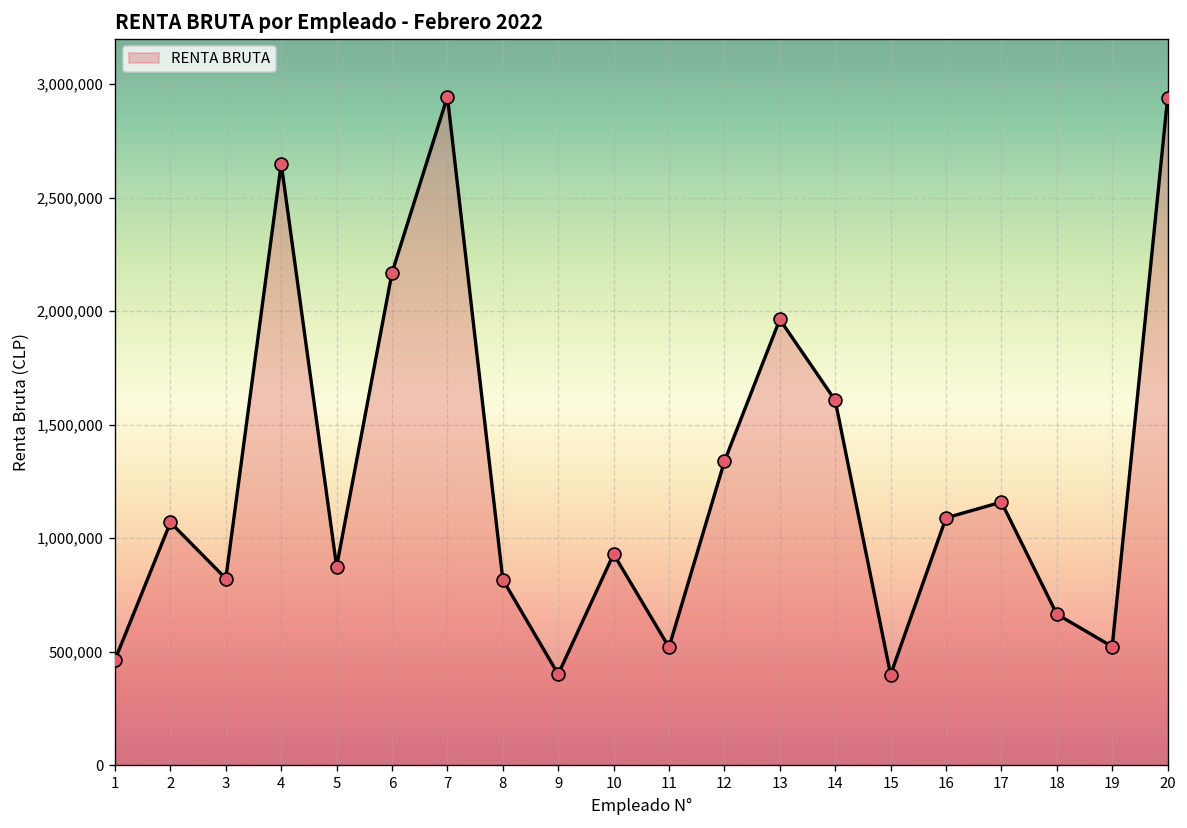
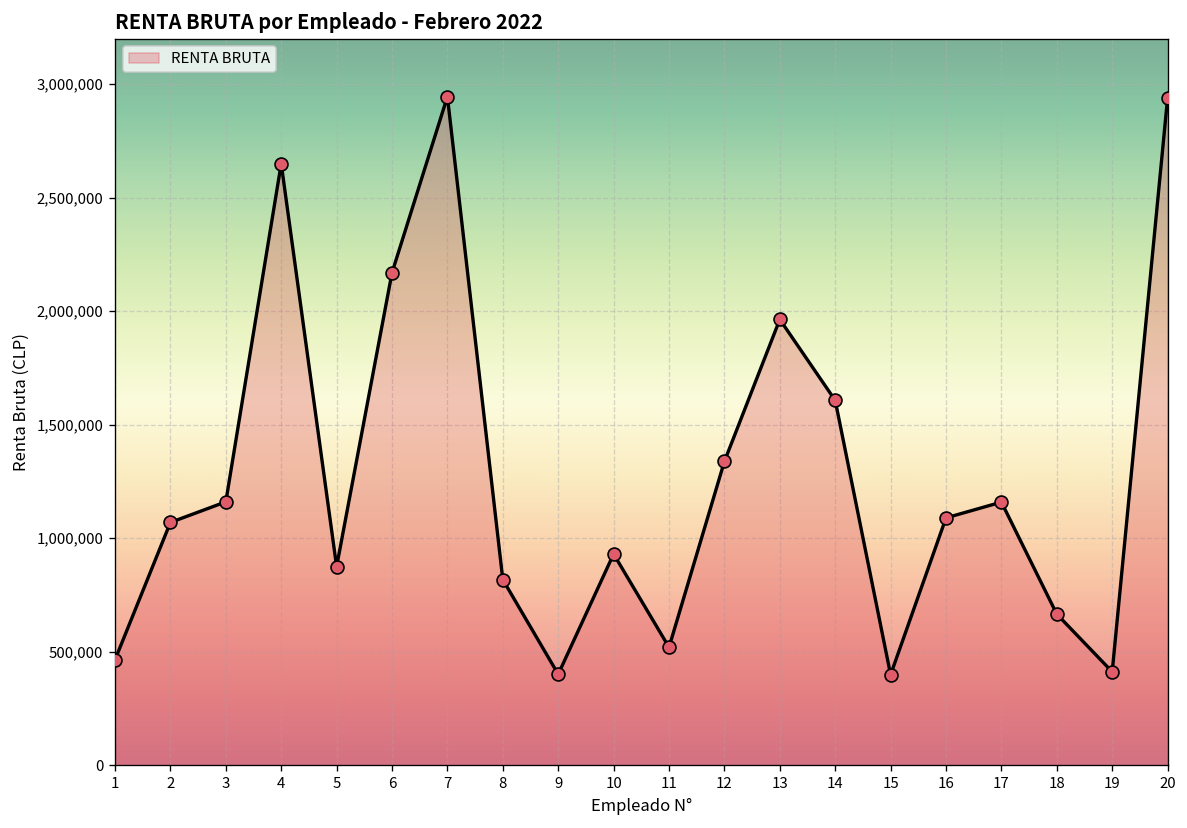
3: 820,000 -> 1,160,000
19: 520,000 -> 410,000
